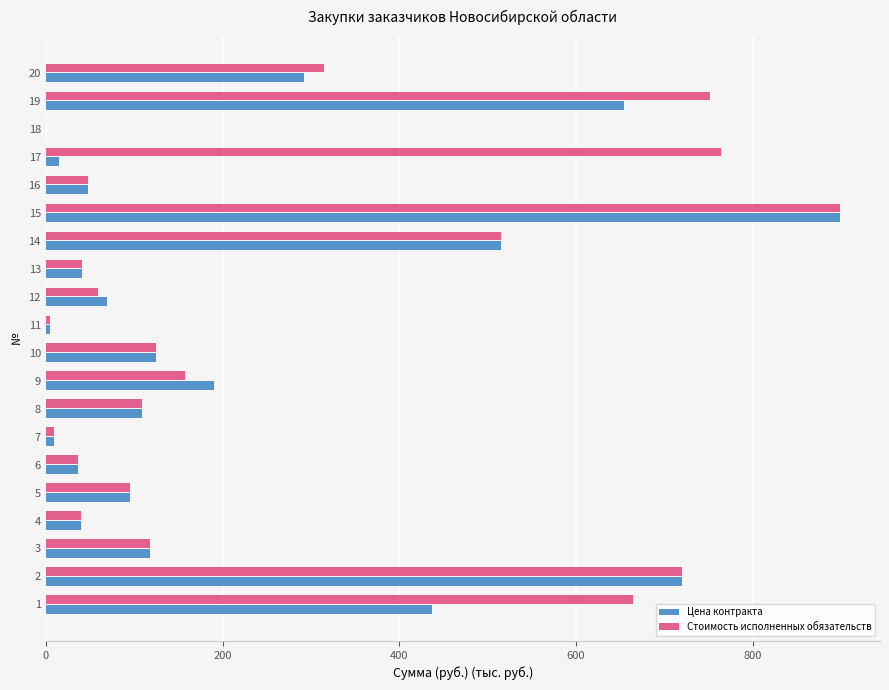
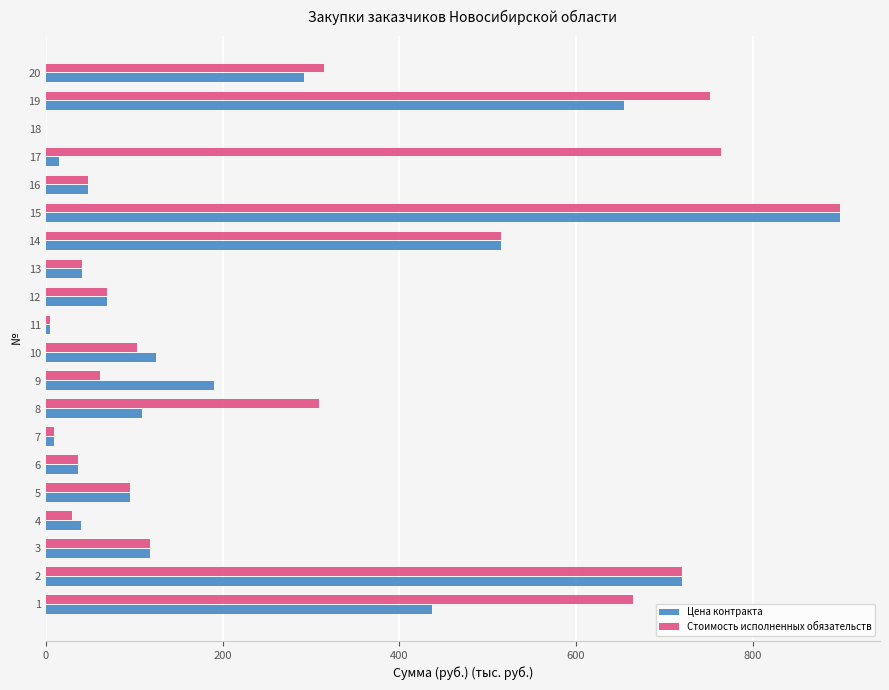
Стоимость исполненных обязательств, 12: 60 -> 70
Стоимость исполненных обязательств, 10: 120 -> 100
Стоимость исполненных обязательств, 9: 160 -> 60
Стоимость исполненных обязательств, 8: 110 -> 310
Стоимость исполненных обязательств, 4: 40 -> 30
